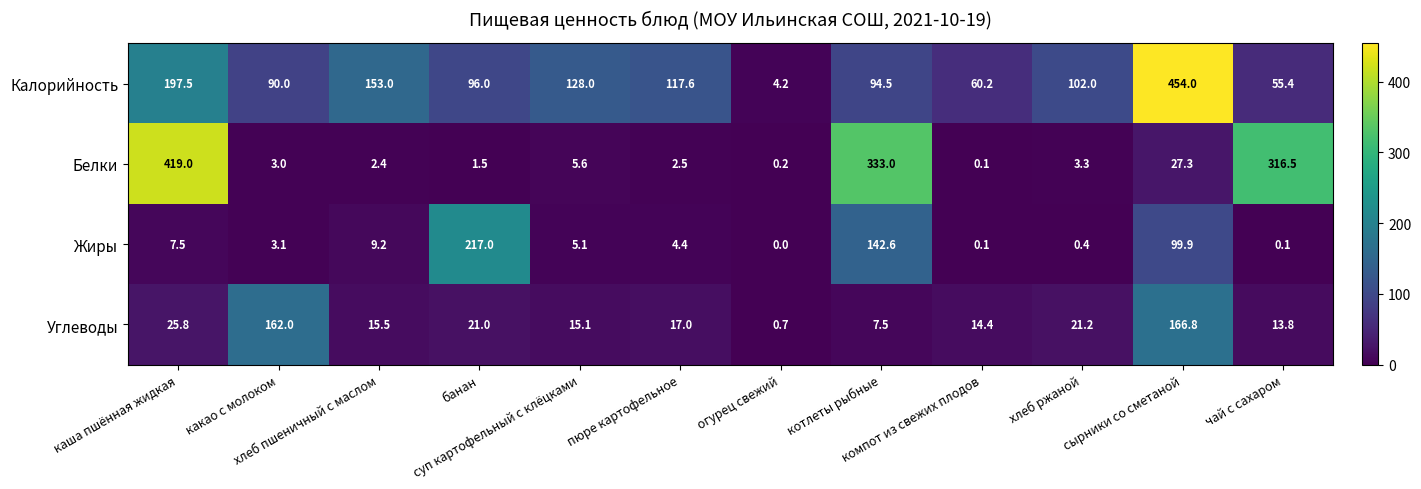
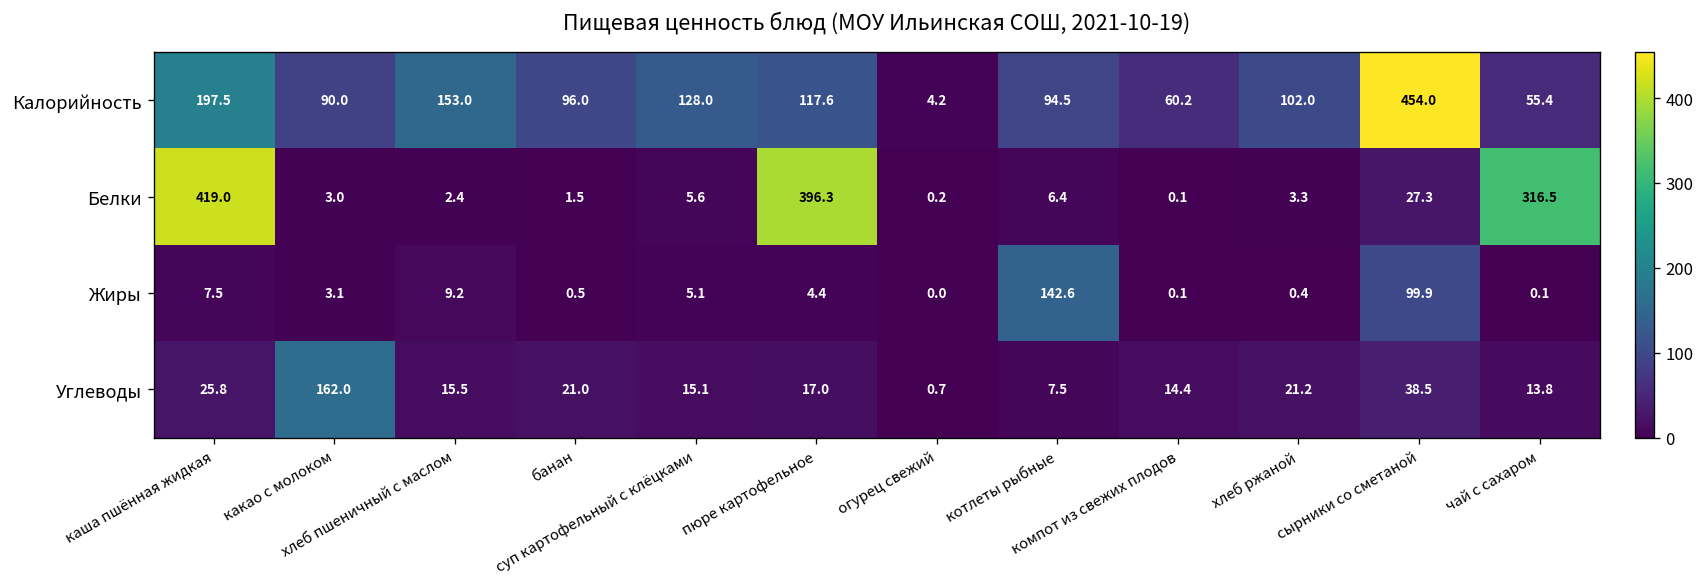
Белки, пюре картофельное: 2.5 -> 396.3
Белки, котлеты рыбные: 333.0 -> 6.4
Жиры, банан: 217.0 -> 0.5
Углеводы, сырники со сметаной: 166.8 -> 38.5
